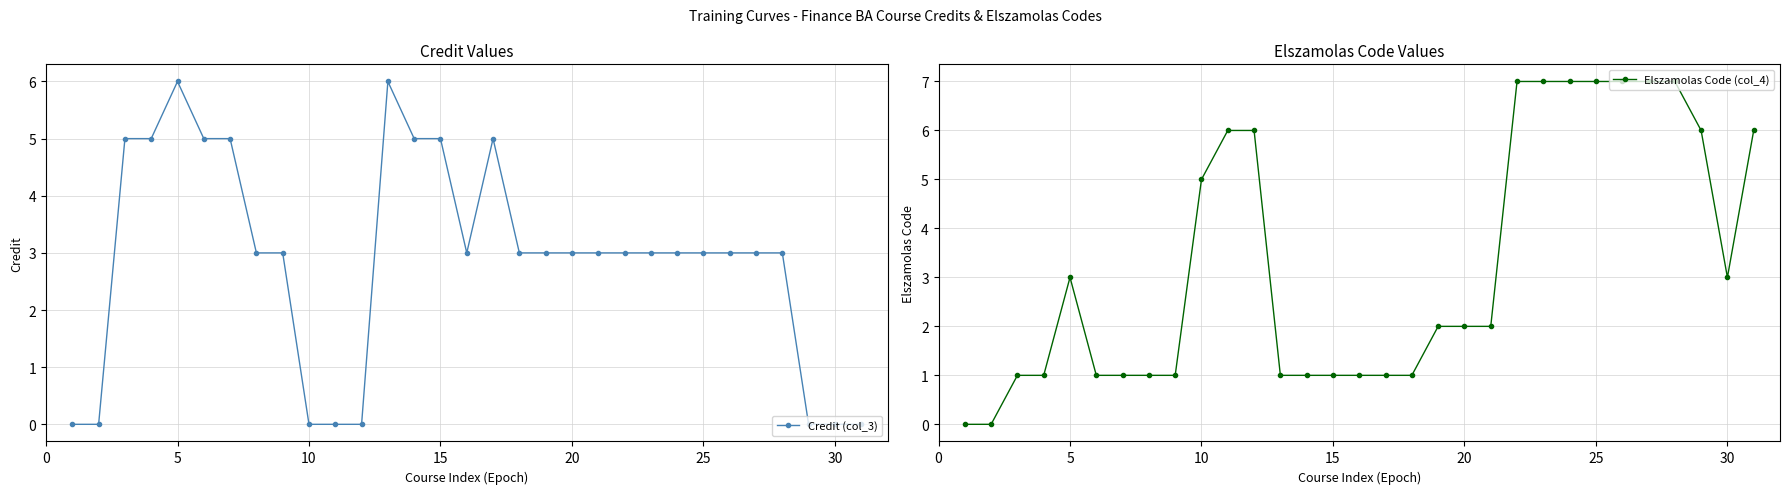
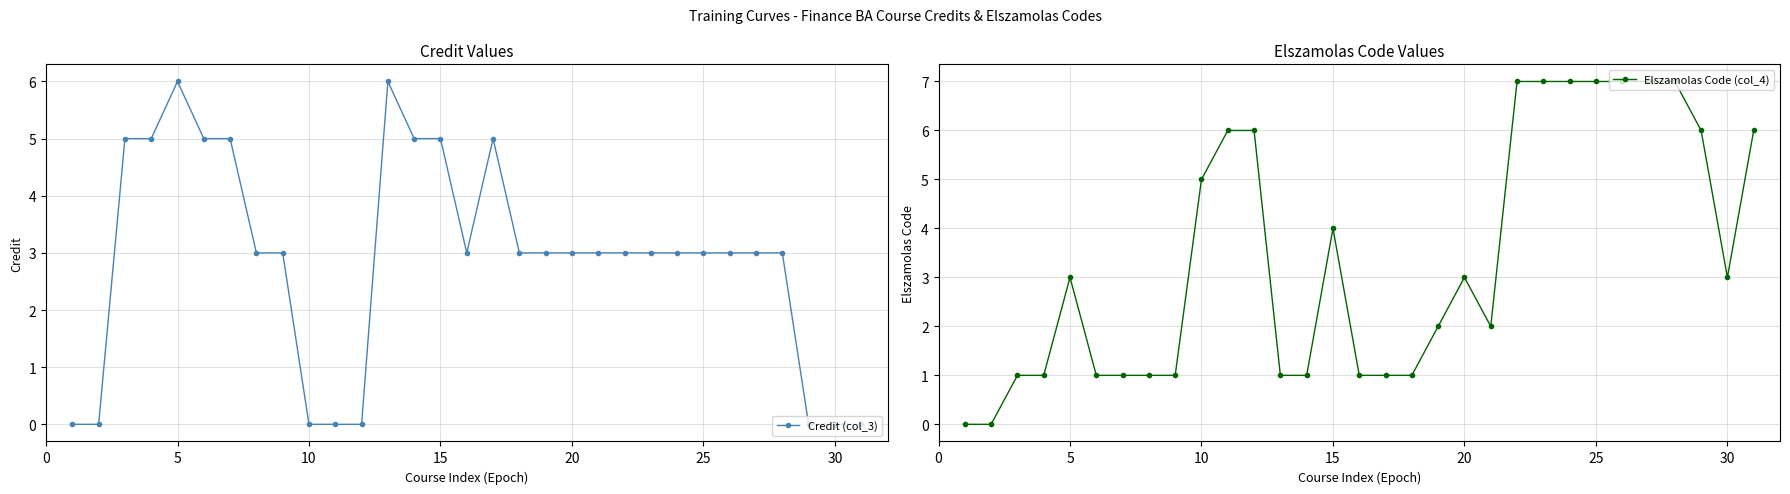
Elszamolas Code Values, 15: 1 -> 4
Elszamolas Code Values, 20: 2 -> 3
